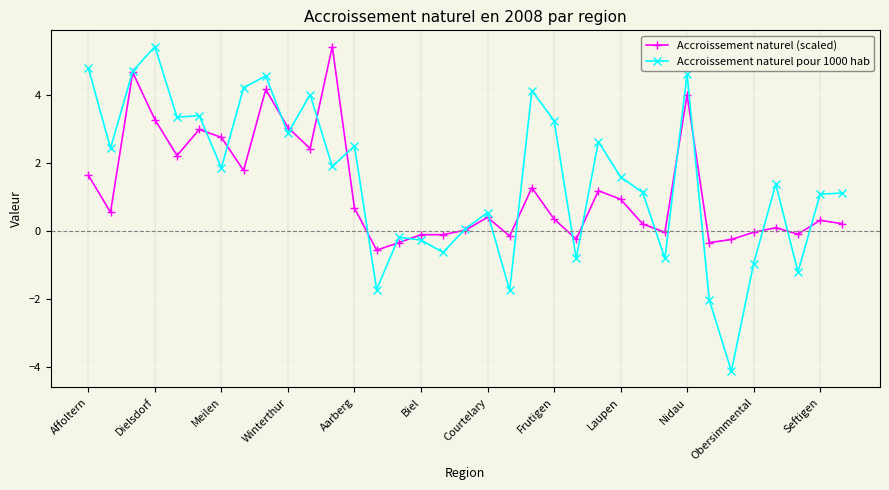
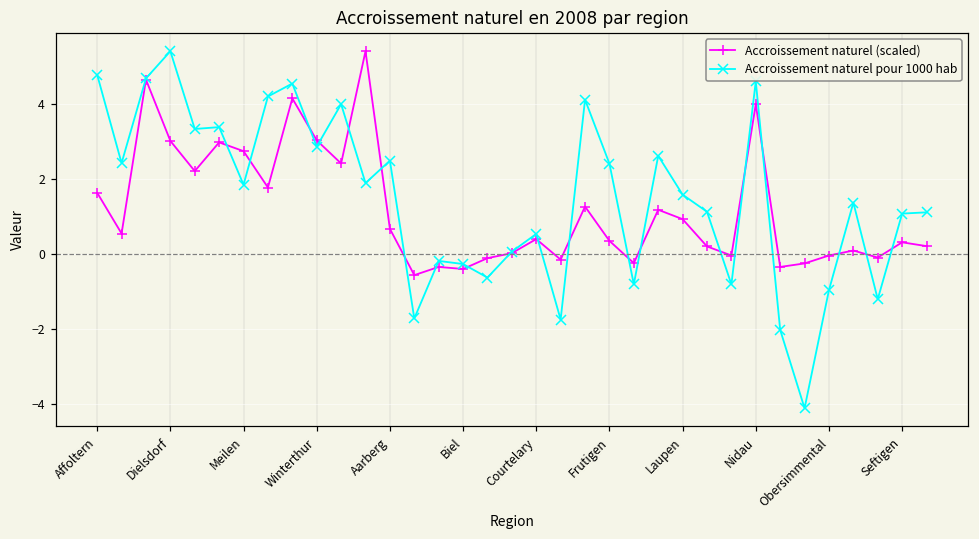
Accroissement naturel (scaled), Dielsdorf: 3.3 -> 3.0
Accroissement naturel (scaled), Biel: -0.1 -> -0.4
Accroissement naturel pour 1000 hab, Frutigen: 3.2 -> 2.4
